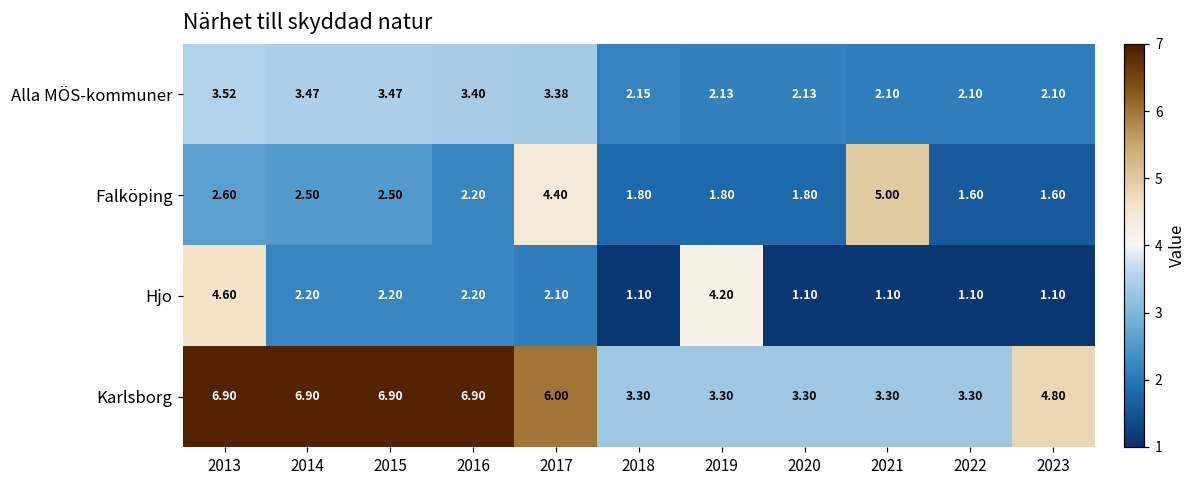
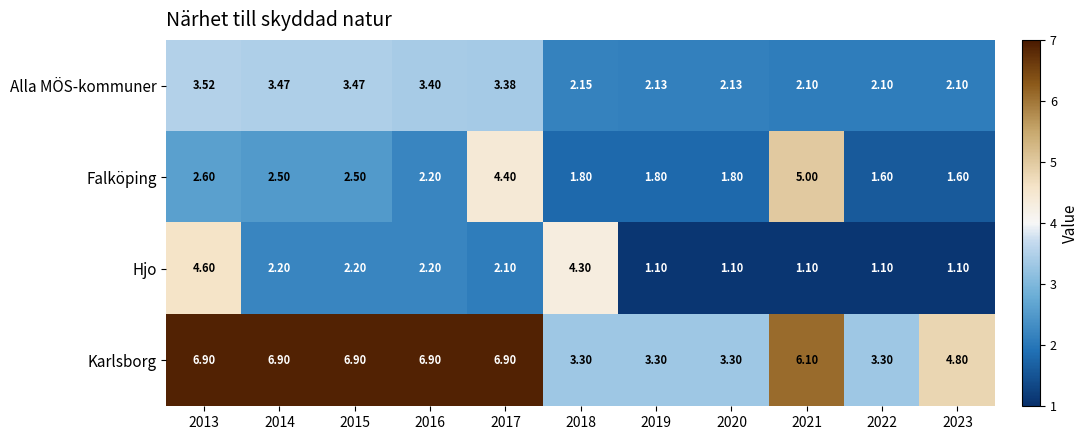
Hjo, 2018: 1.10 -> 4.30
Hjo, 2019: 4.20 -> 1.10
Karlsborg, 2017: 6.00 -> 6.90
Karlsborg, 2021: 3.30 -> 6.10
